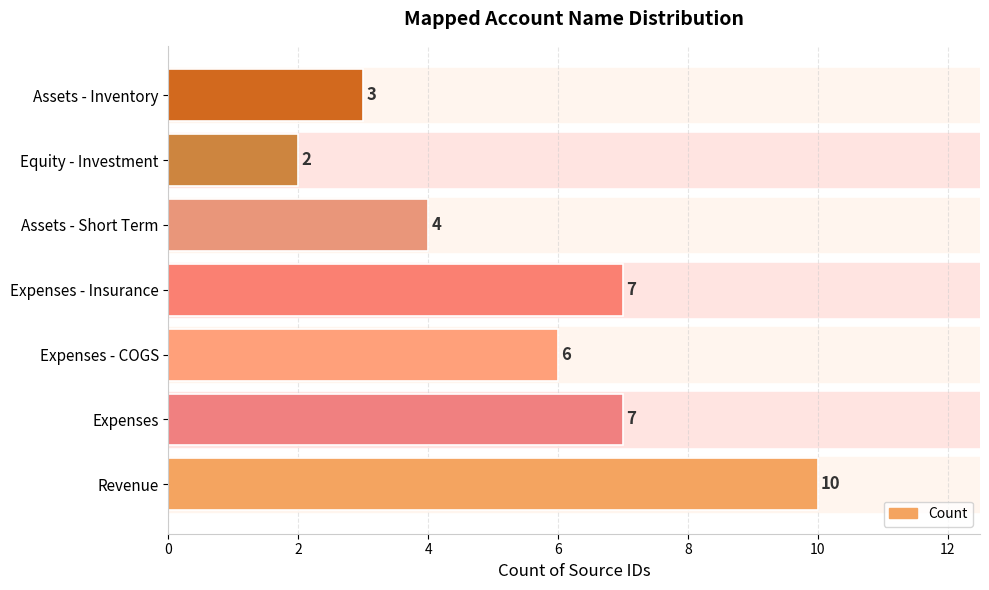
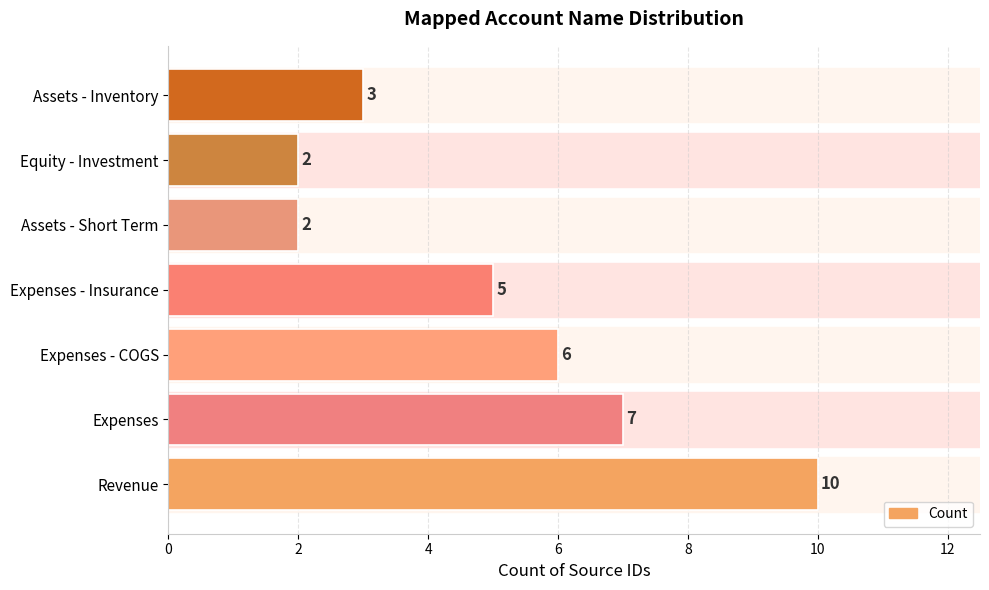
Assets - Short Term: 4 -> 2
Expenses - Insurance: 7 -> 5
